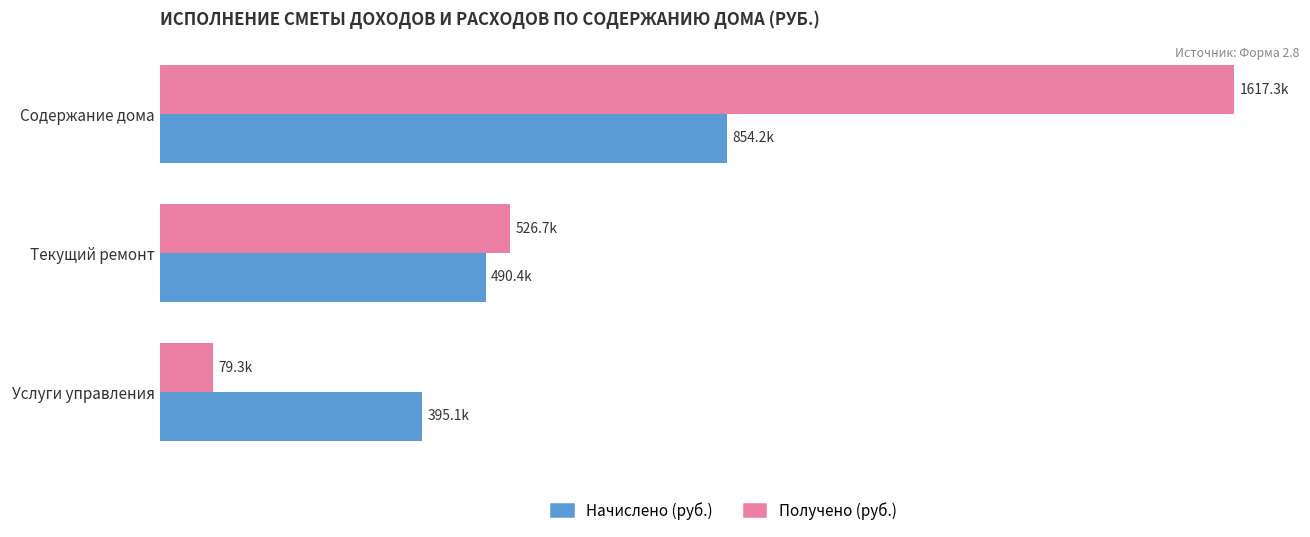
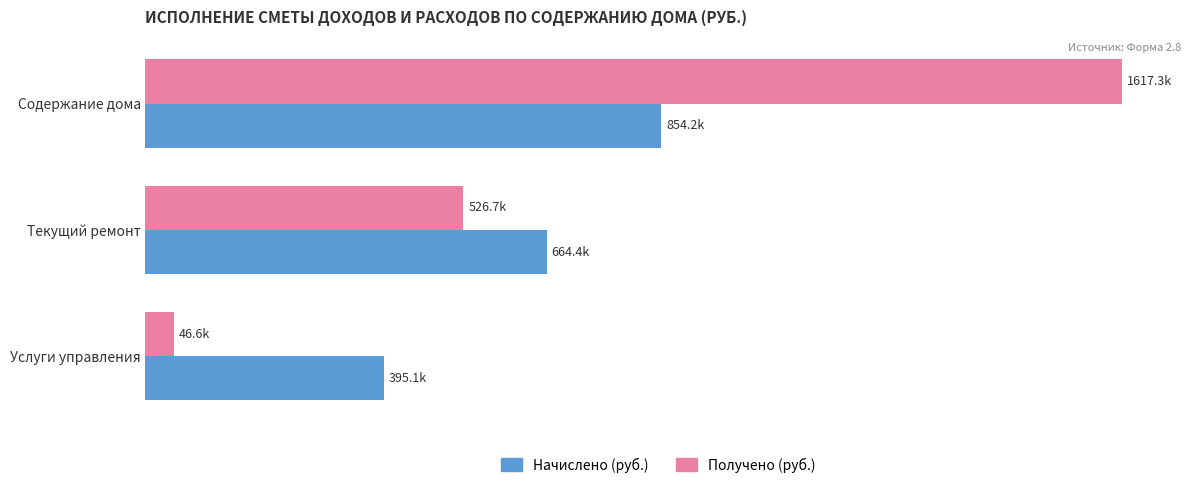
Начислено (руб.), Текущий ремонт: 490.4k -> 664.4k
Получено (руб.), Услуги управления: 79.3k -> 46.6k
